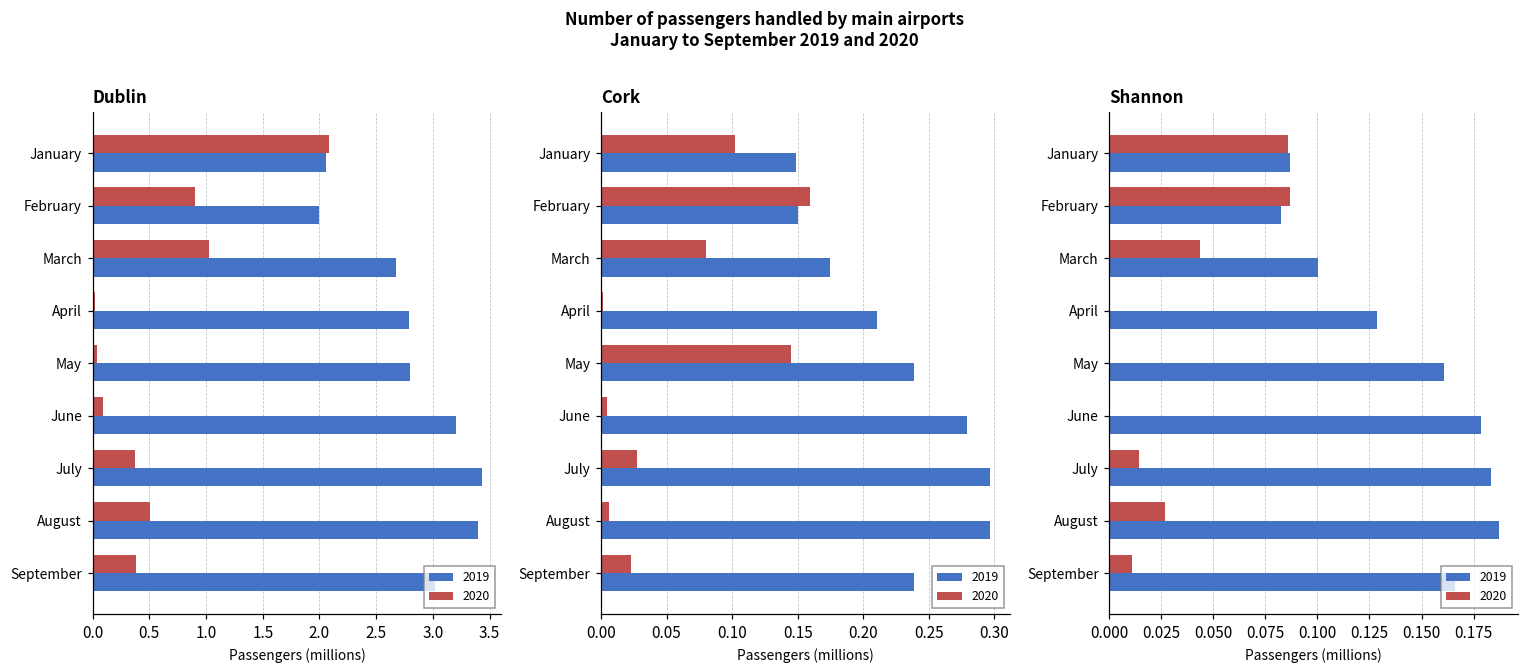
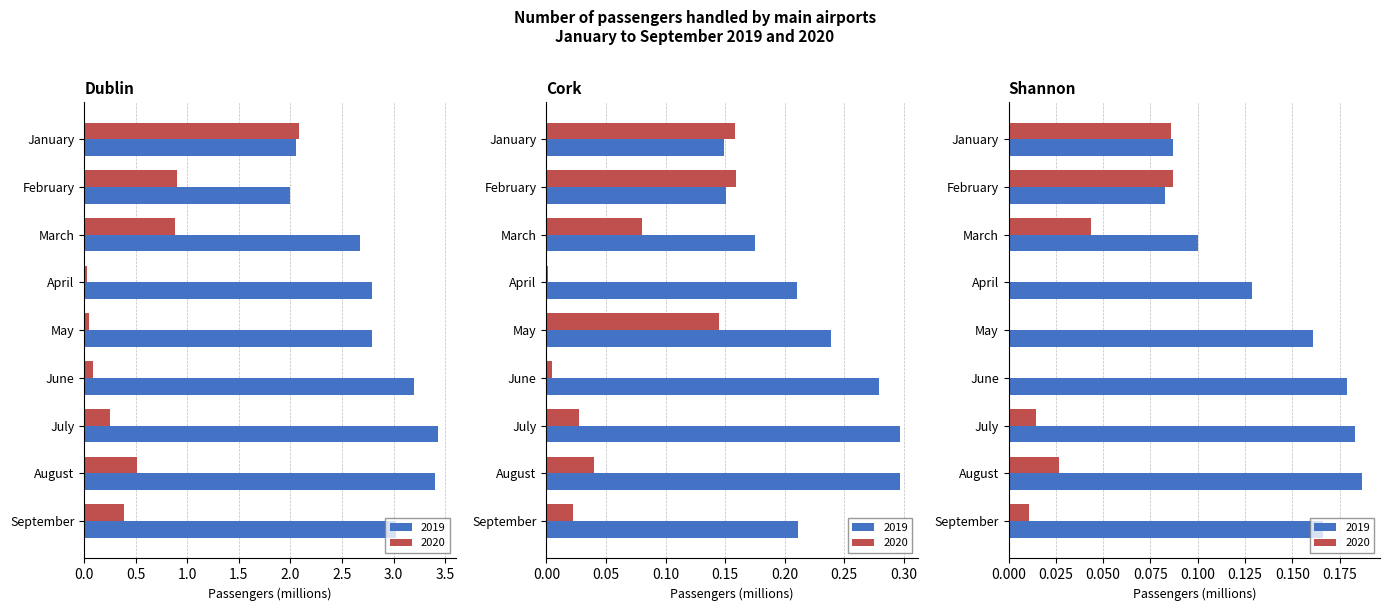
Dublin, 2020, March: 1.03 -> 0.88
Dublin, 2020, July: 0.37 -> 0.25
Cork, 2020, January: 0.103 -> 0.158
Cork, 2020, August: 0.006 -> 0.040
Cork, 2019, September: 0.239 -> 0.211
